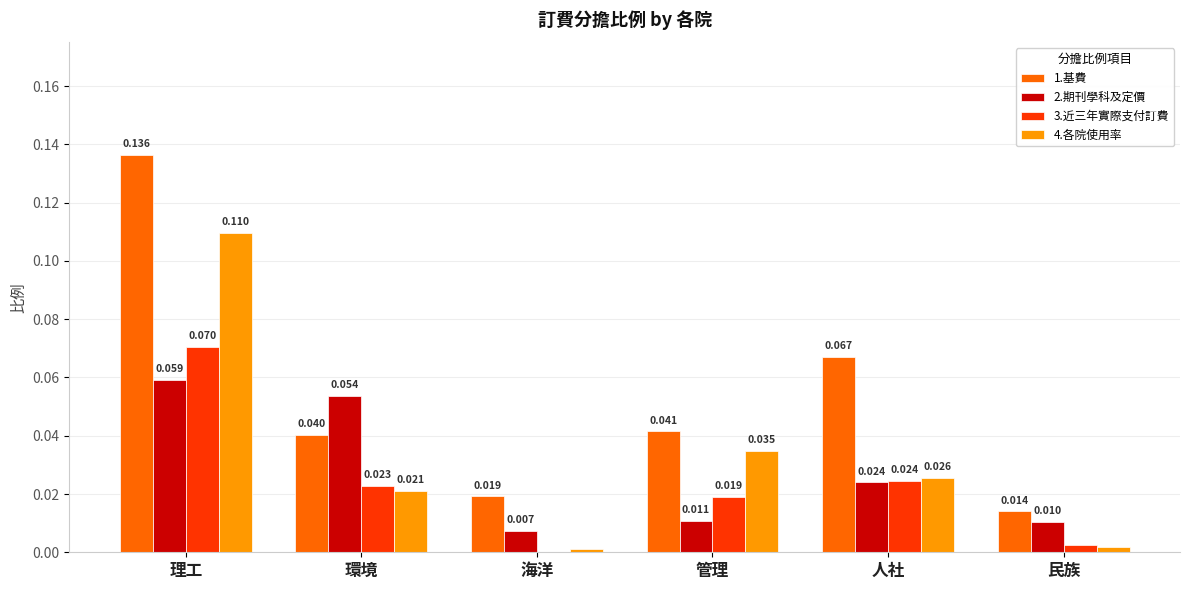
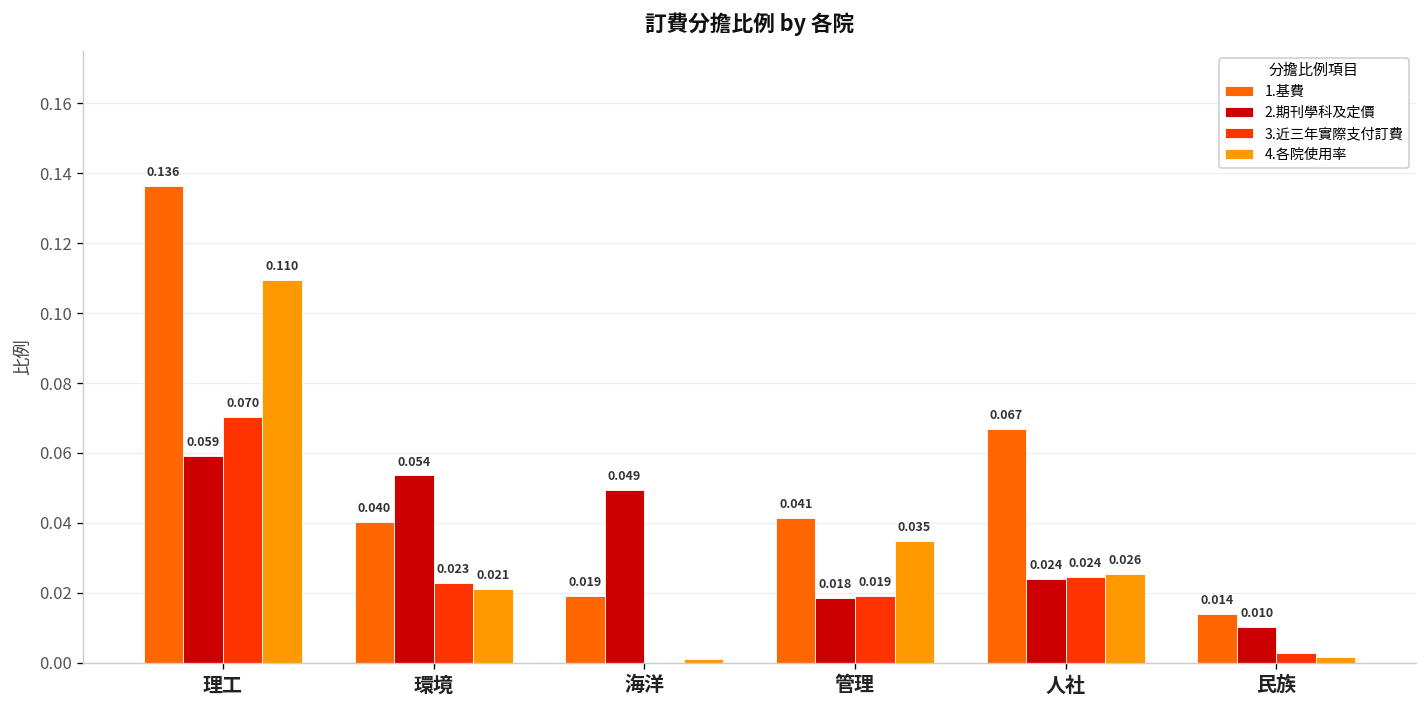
2.期刊學科及定價, 海洋: 0.007 -> 0.049
2.期刊學科及定價, 管理: 0.011 -> 0.018
